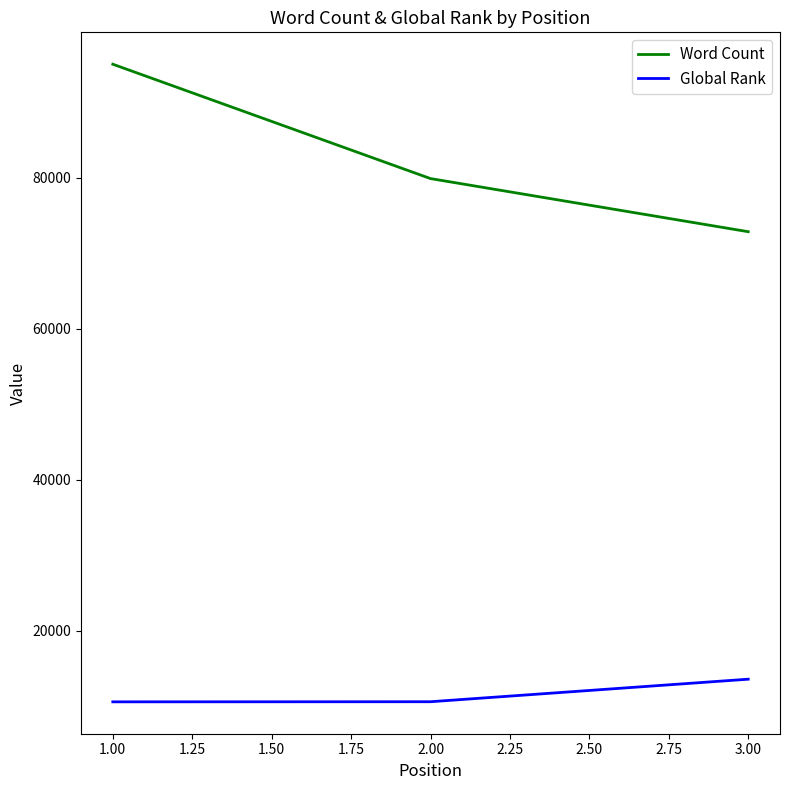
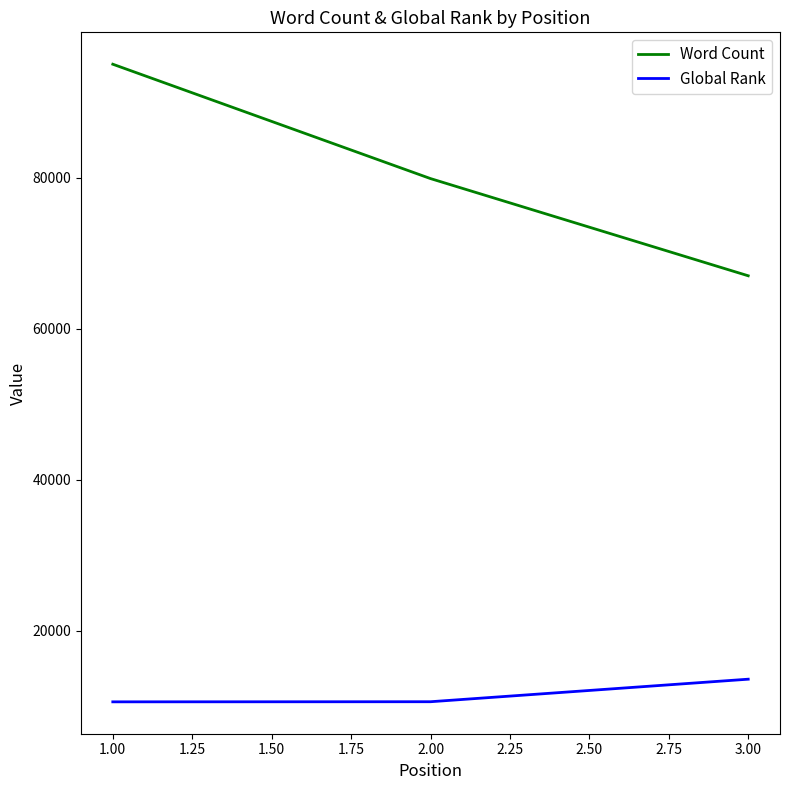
Word Count, 3.00: 73000 -> 67000
